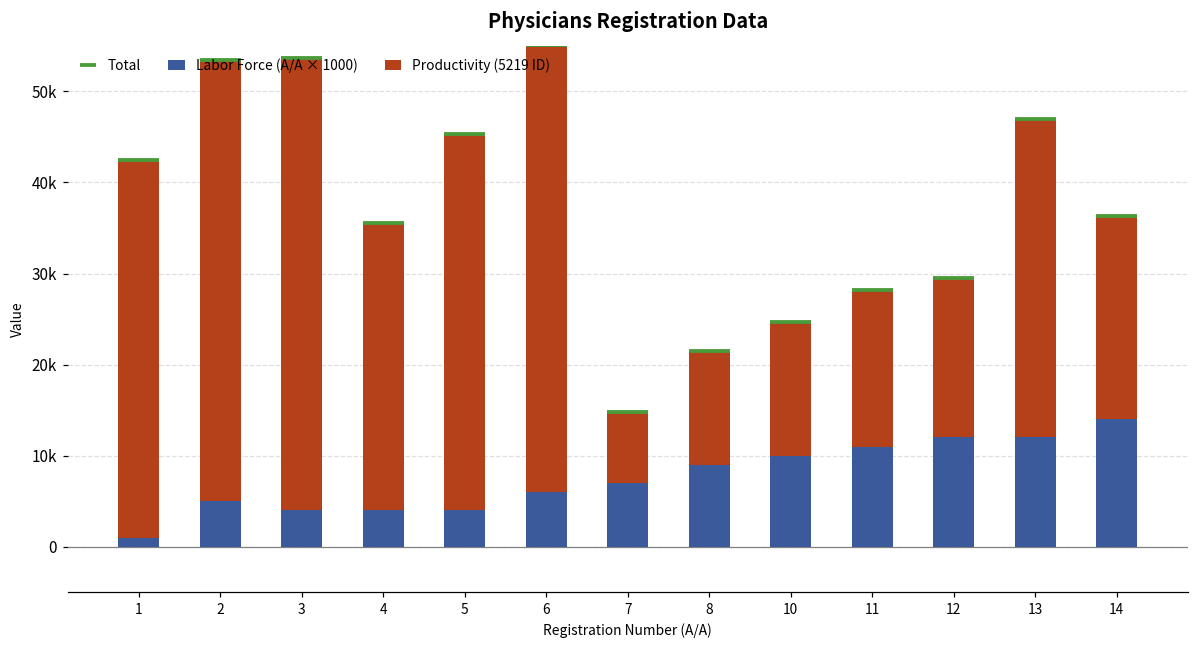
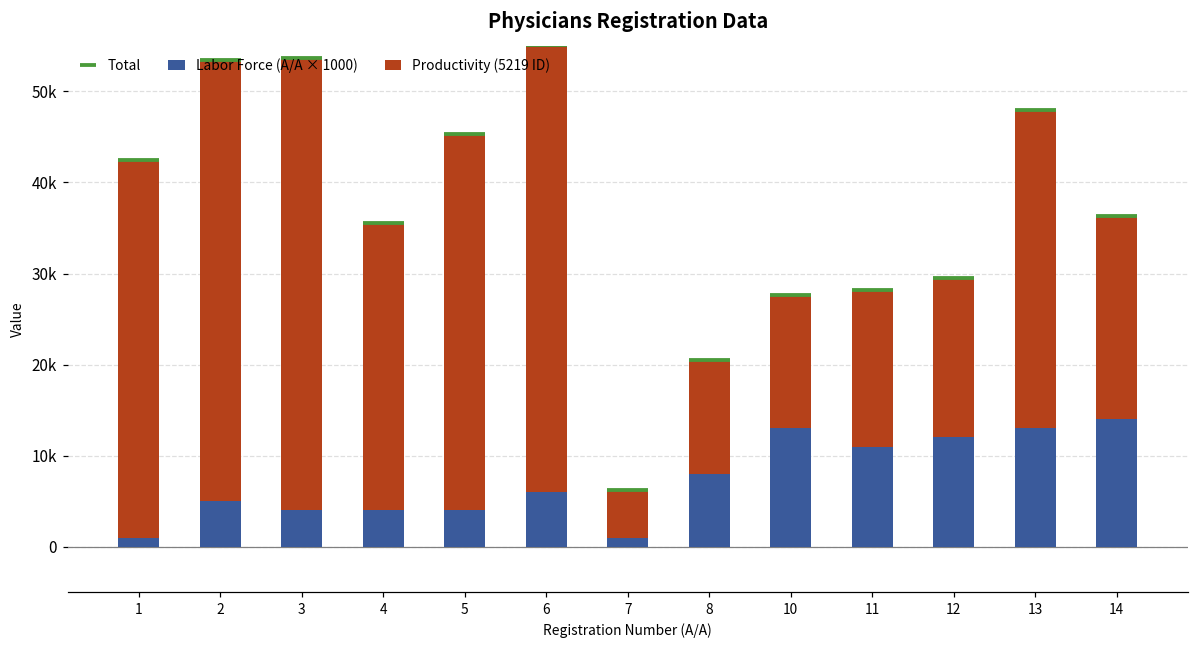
Labor Force (Α/Α × 1000), 7: 7000 -> 1000
Productivity (5219 ID), 7: 8000 -> 5000
Labor Force (Α/Α × 1000), 8: 9000 -> 8000
Labor Force (Α/Α × 1000), 10: 10000 -> 13000
Labor Force (Α/Α × 1000), 13: 12000 -> 13000
